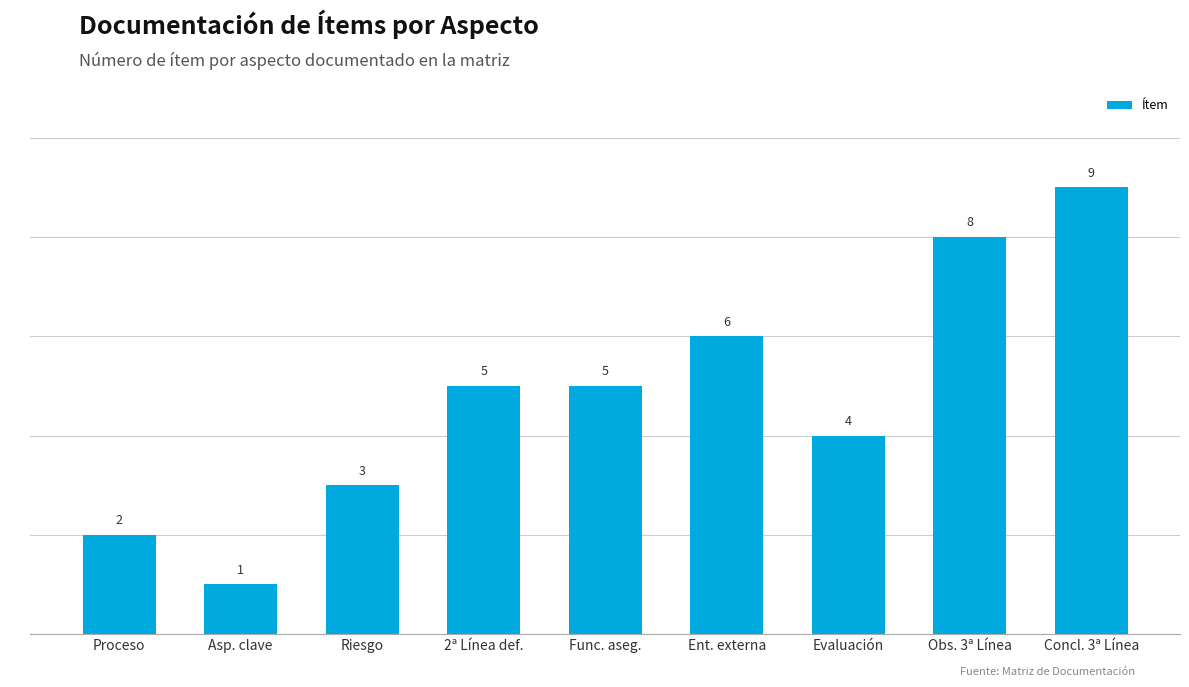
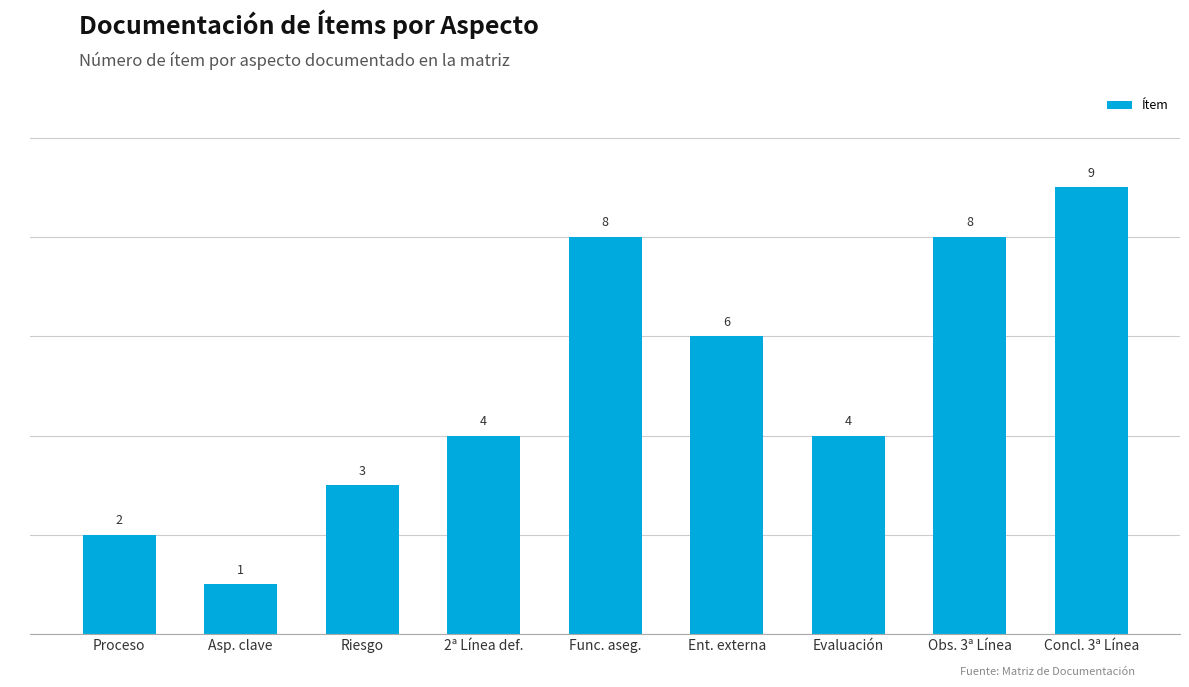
2ª Línea def.: 5 -> 4
Func. aseg.: 5 -> 8
